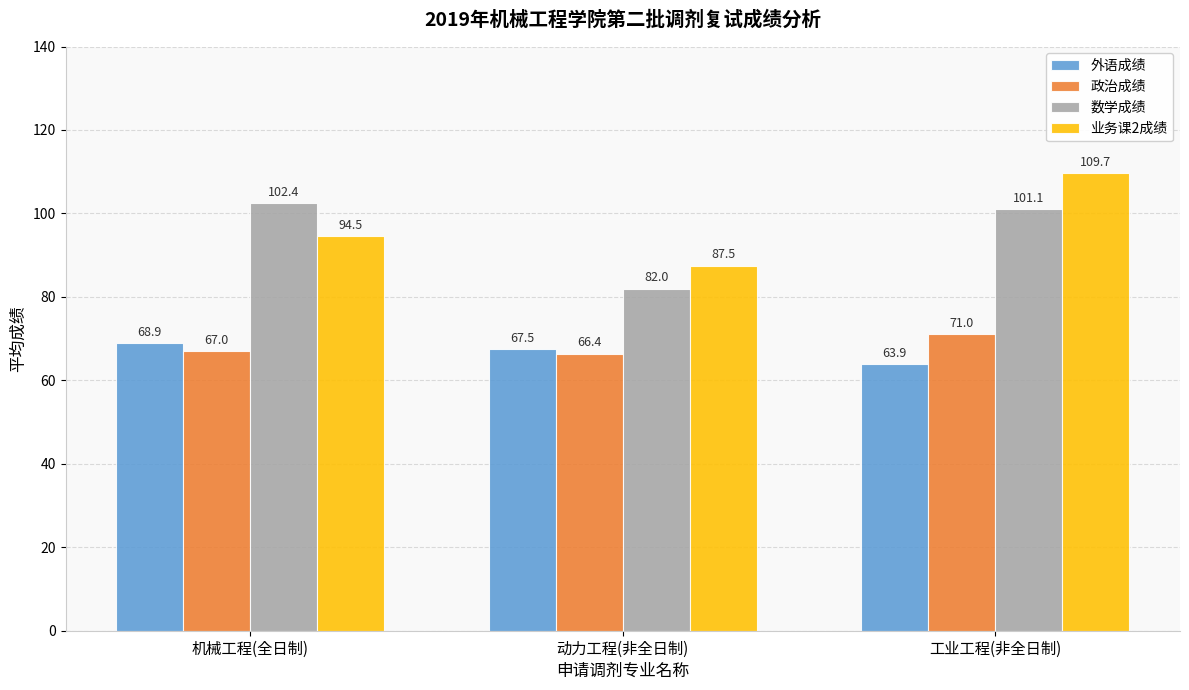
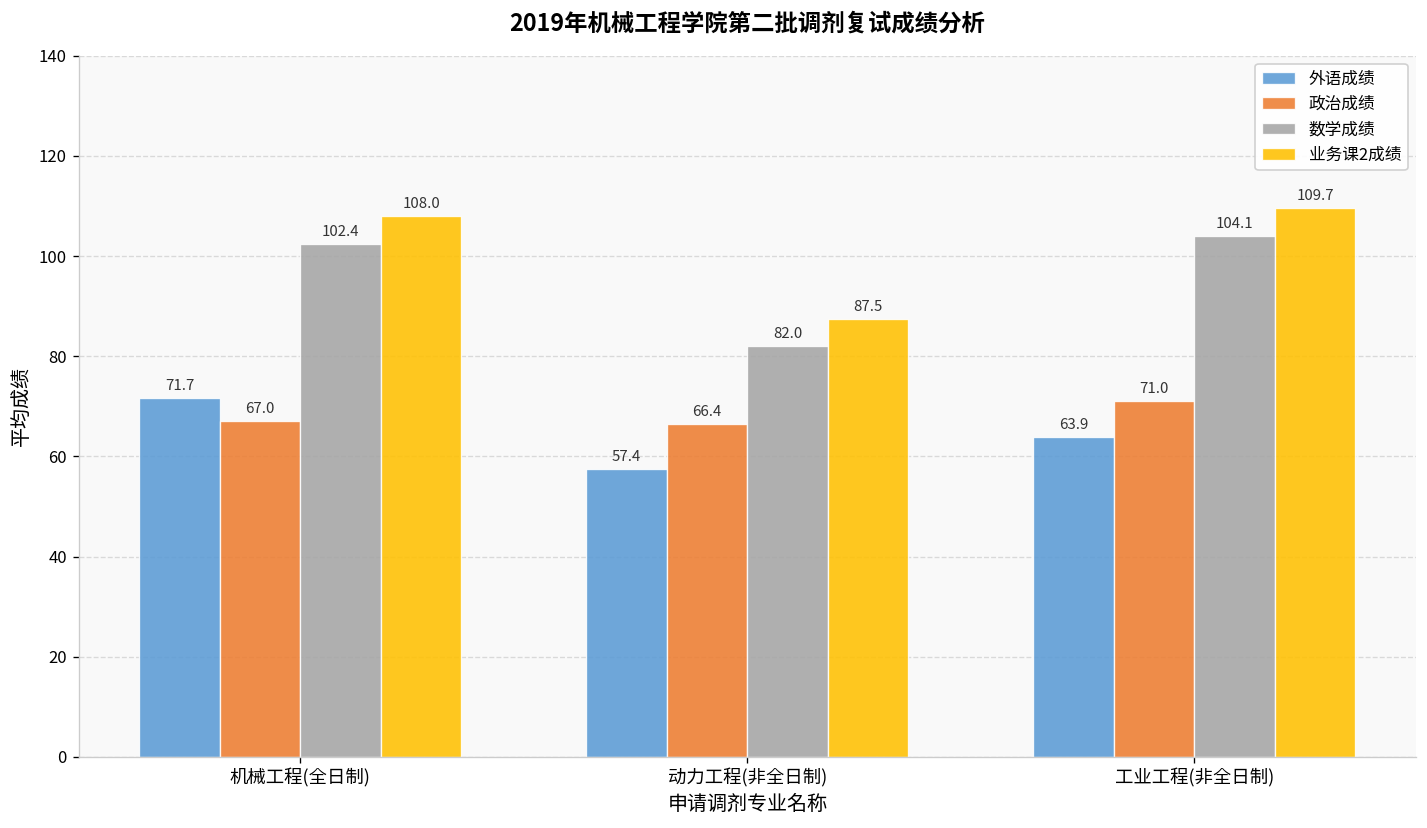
外语成绩, 机械工程(全日制): 68.9 -> 71.7
业务课2成绩, 机械工程(全日制): 94.5 -> 108.0
外语成绩, 动力工程(非全日制): 67.5 -> 57.4
数学成绩, 工业工程(非全日制): 101.1 -> 104.1
